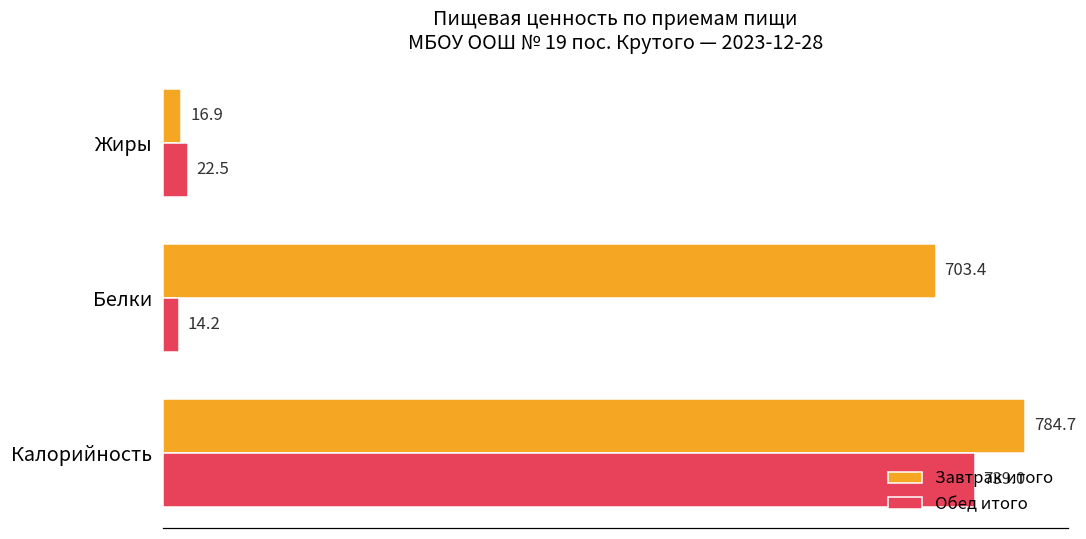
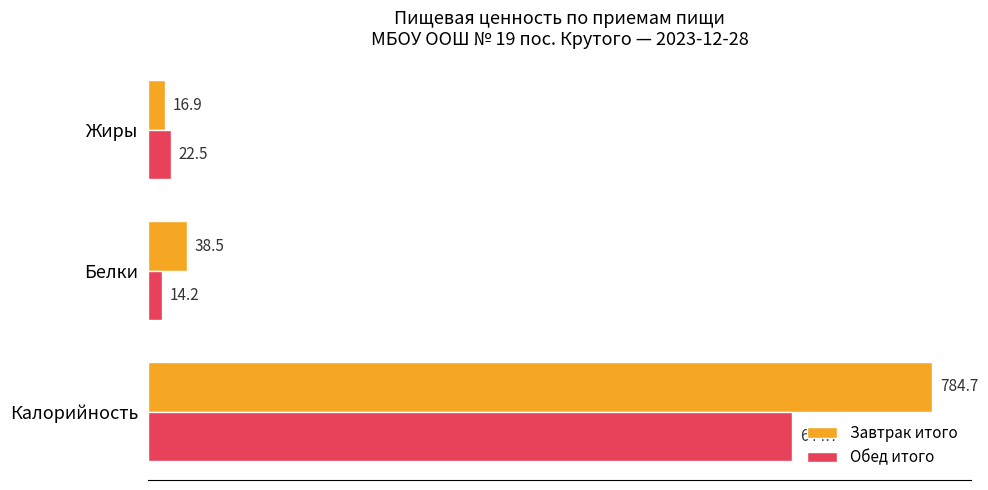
Завтрак итого, Белки: 703.4 -> 38.5
Обед итого, Калорийность: 739.0 -> 644.7
